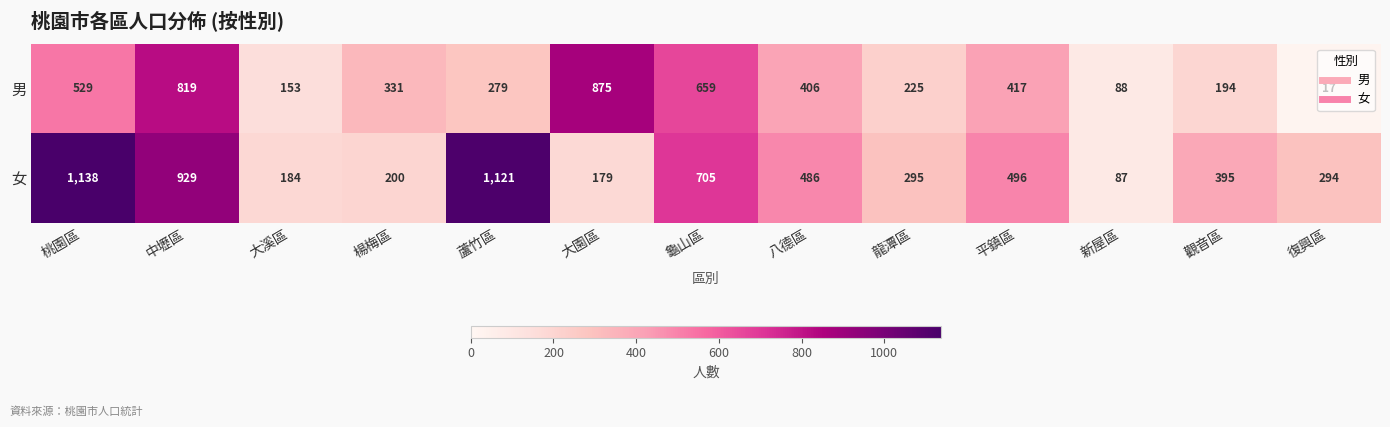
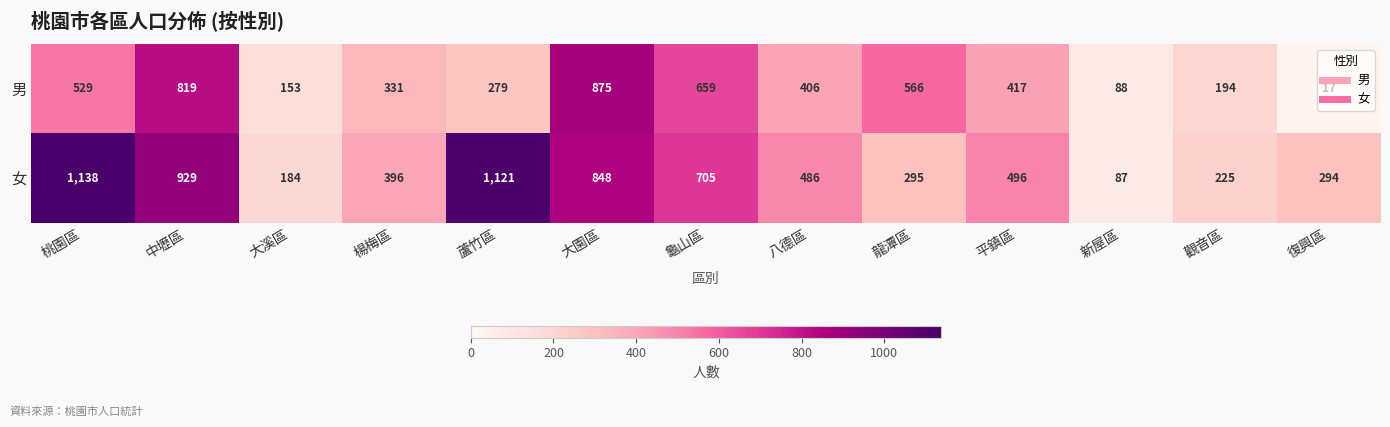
男, 龍潭區: 225 -> 566
女, 楊梅區: 200 -> 396
女, 大園區: 179 -> 848
女, 觀音區: 395 -> 225
